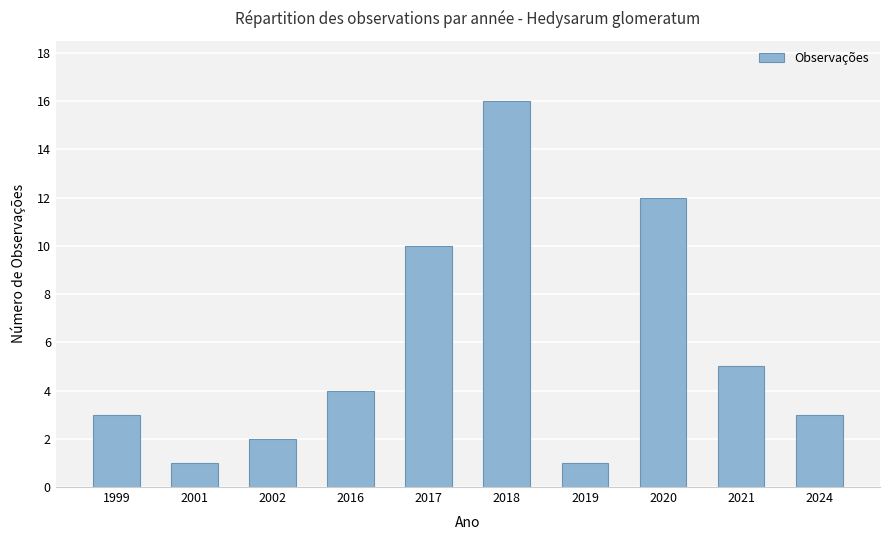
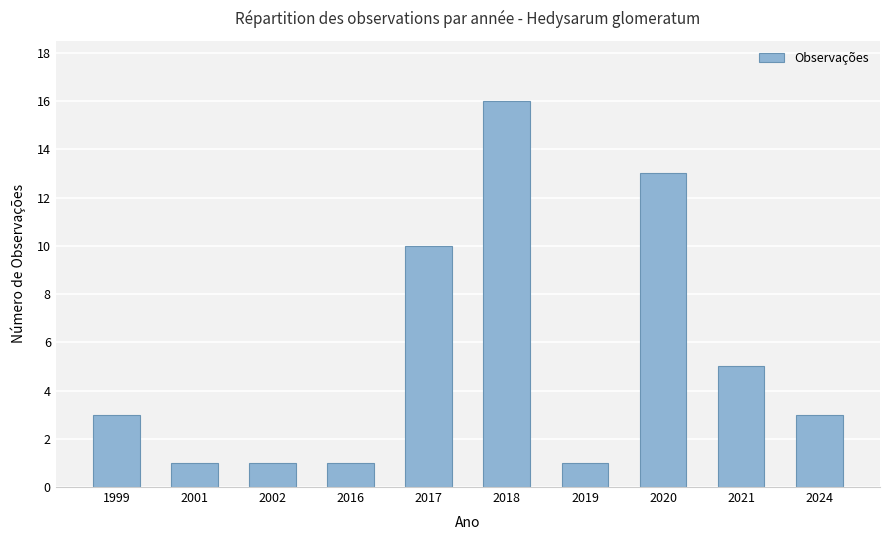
2002: 2 -> 1
2016: 4 -> 1
2020: 12 -> 13
